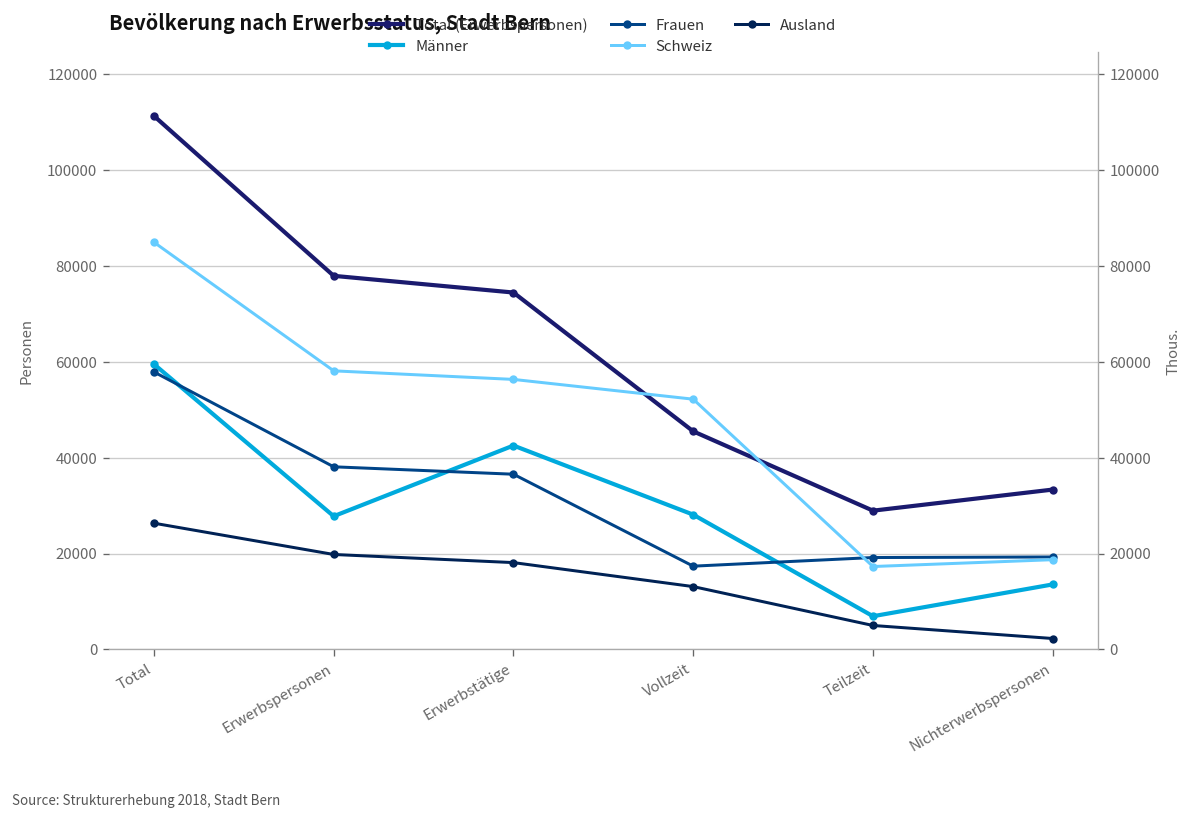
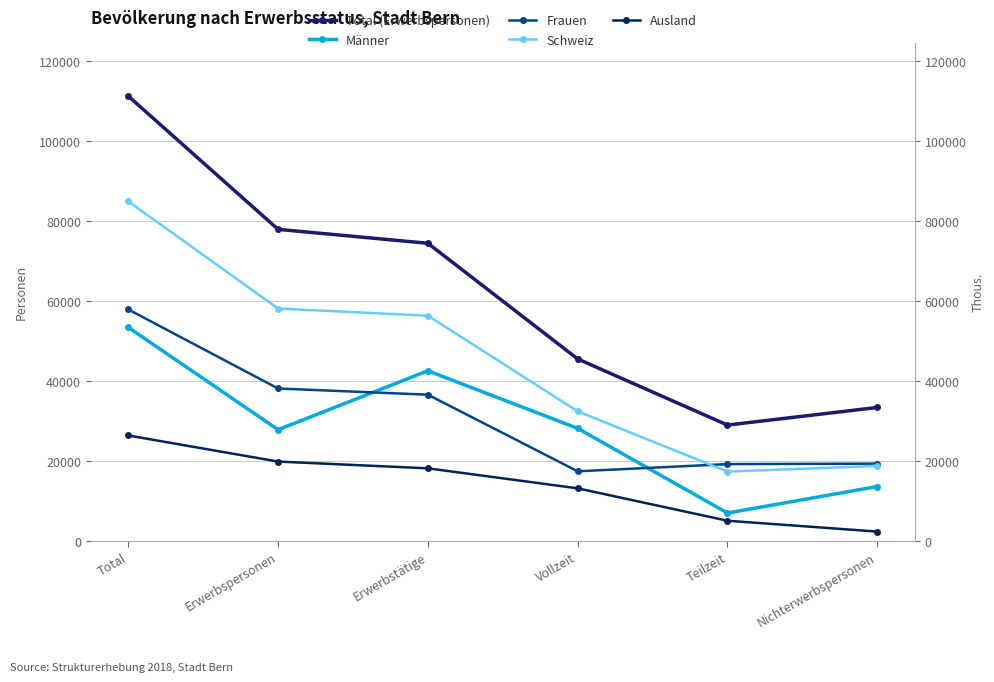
Männer, Total: 59000 -> 53000
Schweiz, Vollzeit: 52000 -> 32000
